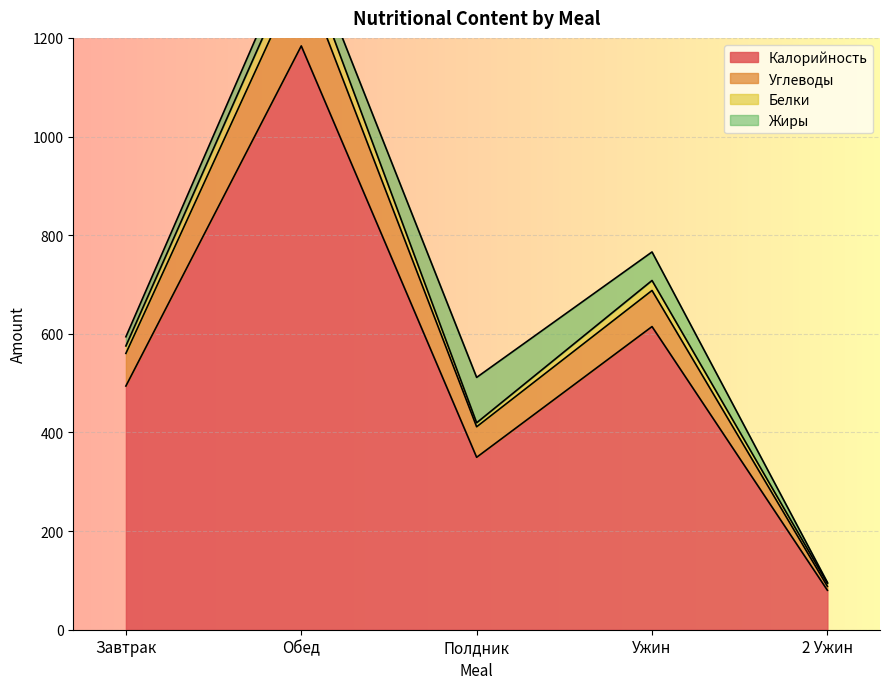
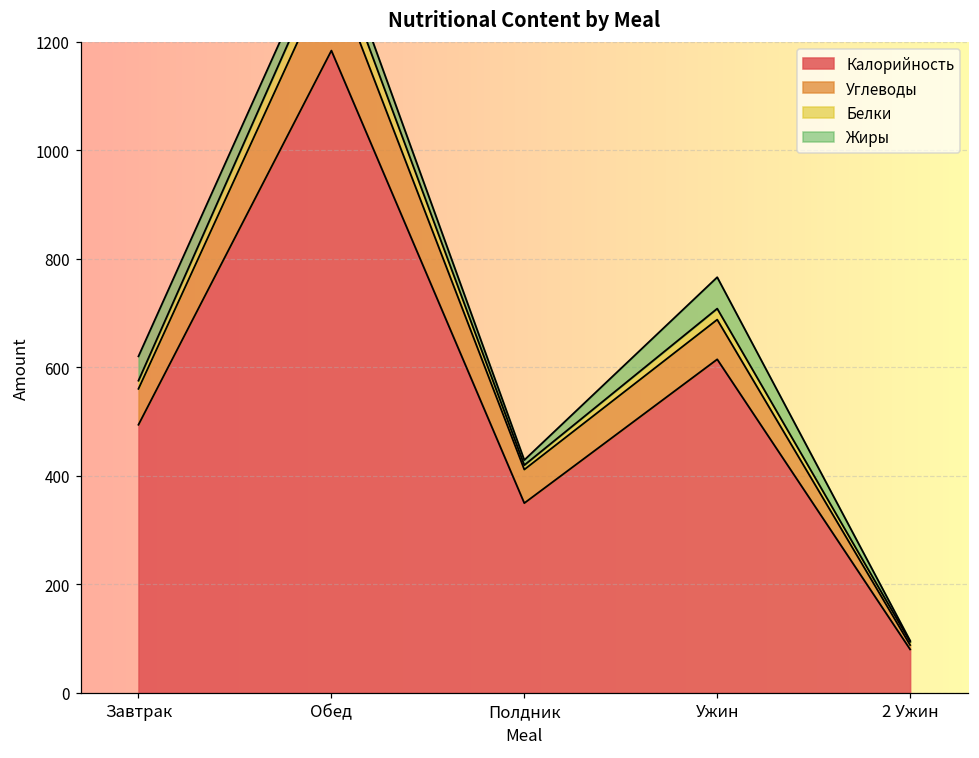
Жиры, Завтрак: 20 -> 40
Жиры, Полдник: 90 -> 10
